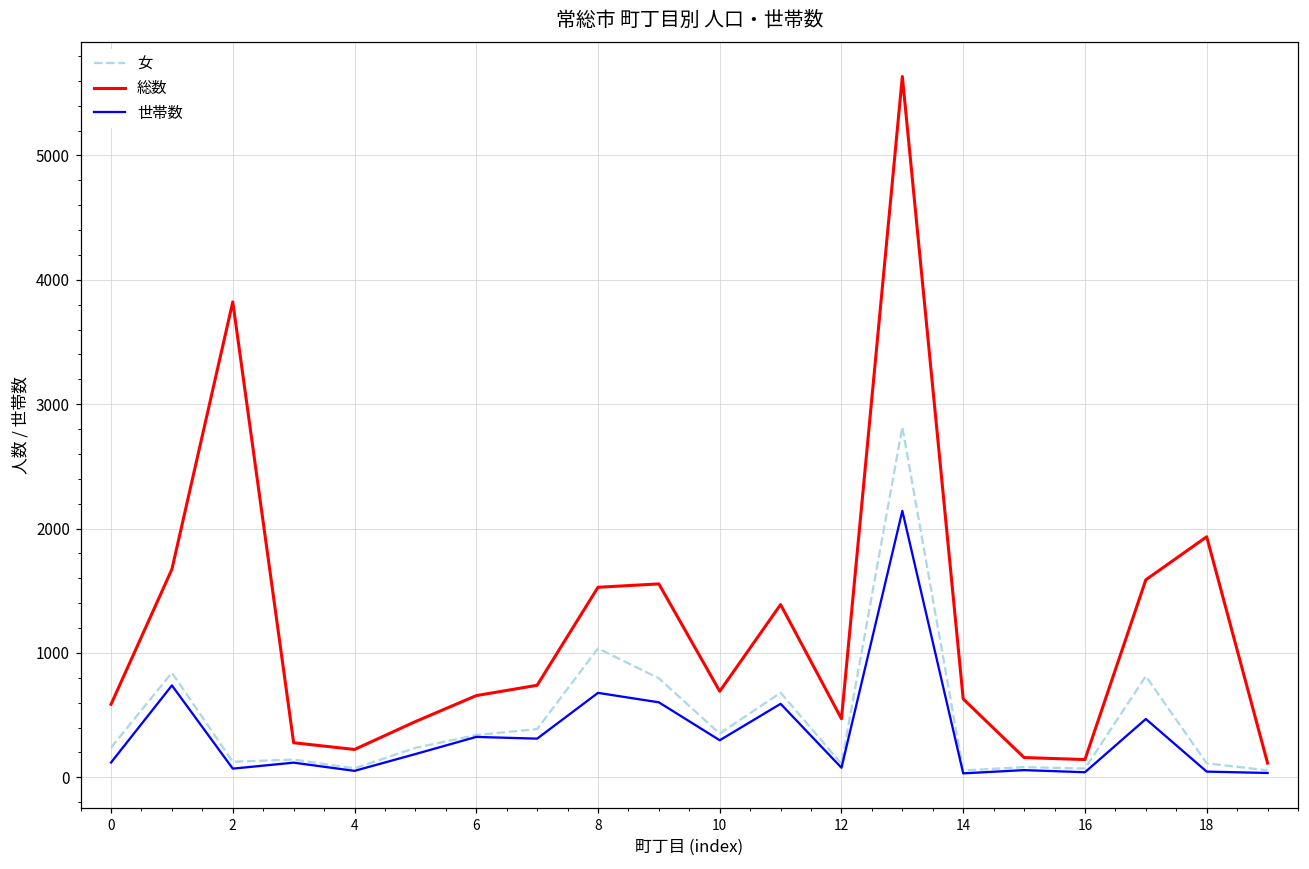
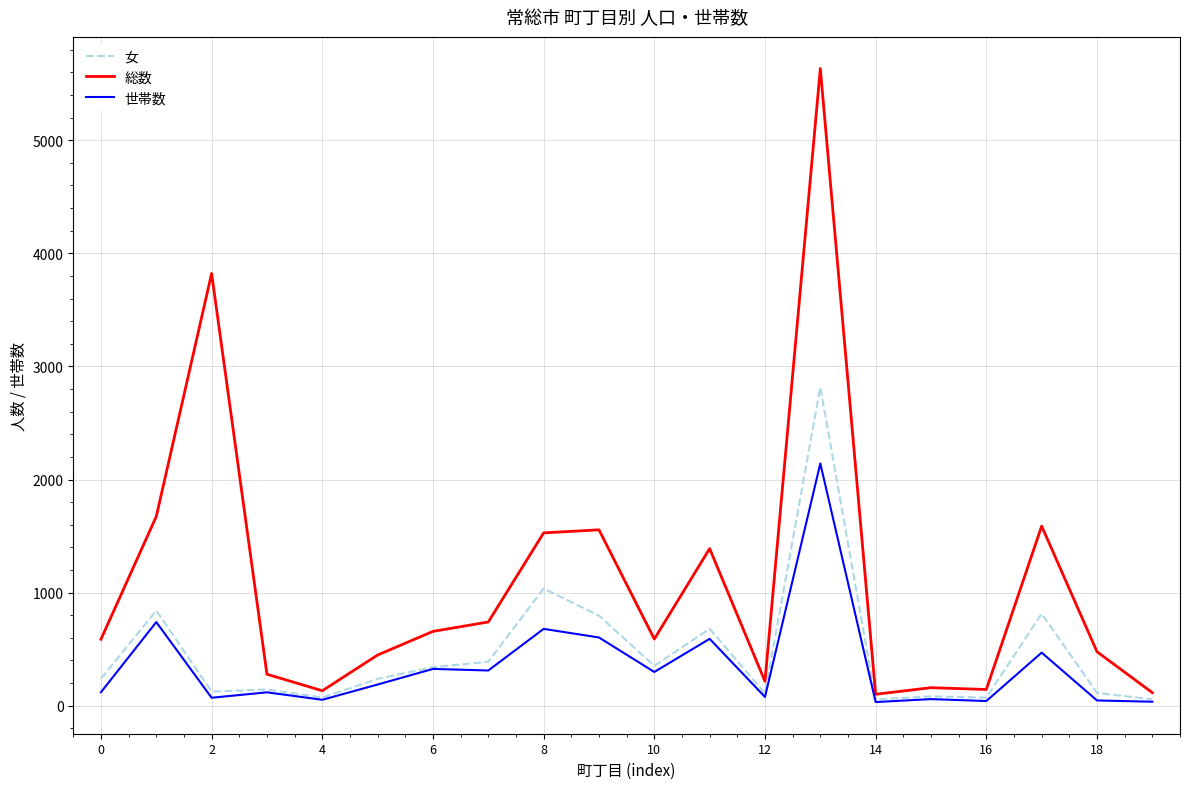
総数, 4: 220 -> 130
総数, 10: 690 -> 590
総数, 12: 470 -> 220
総数, 14: 630 -> 100
総数, 18: 1930 -> 480
